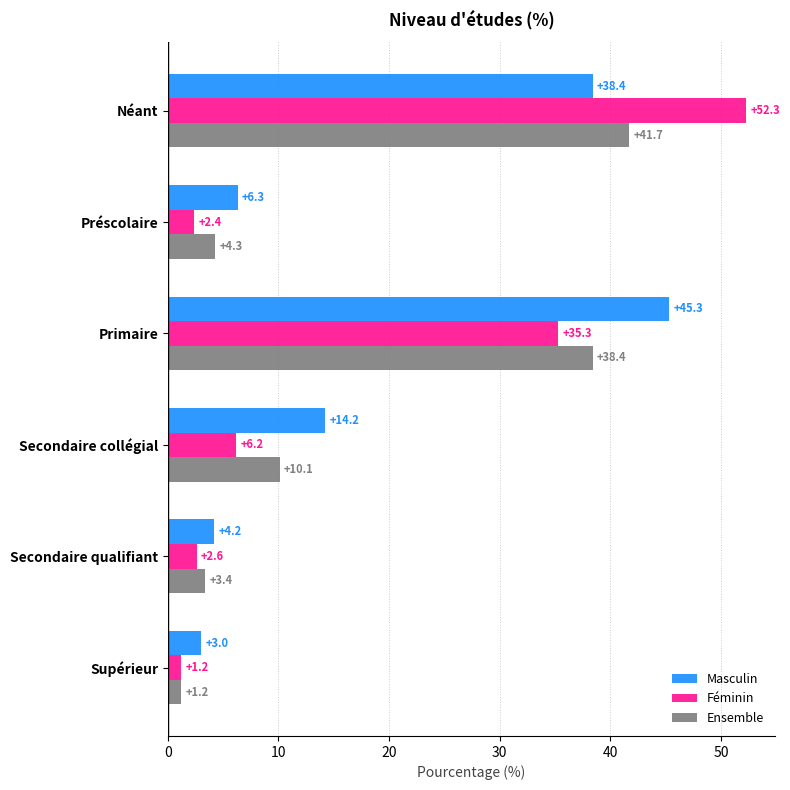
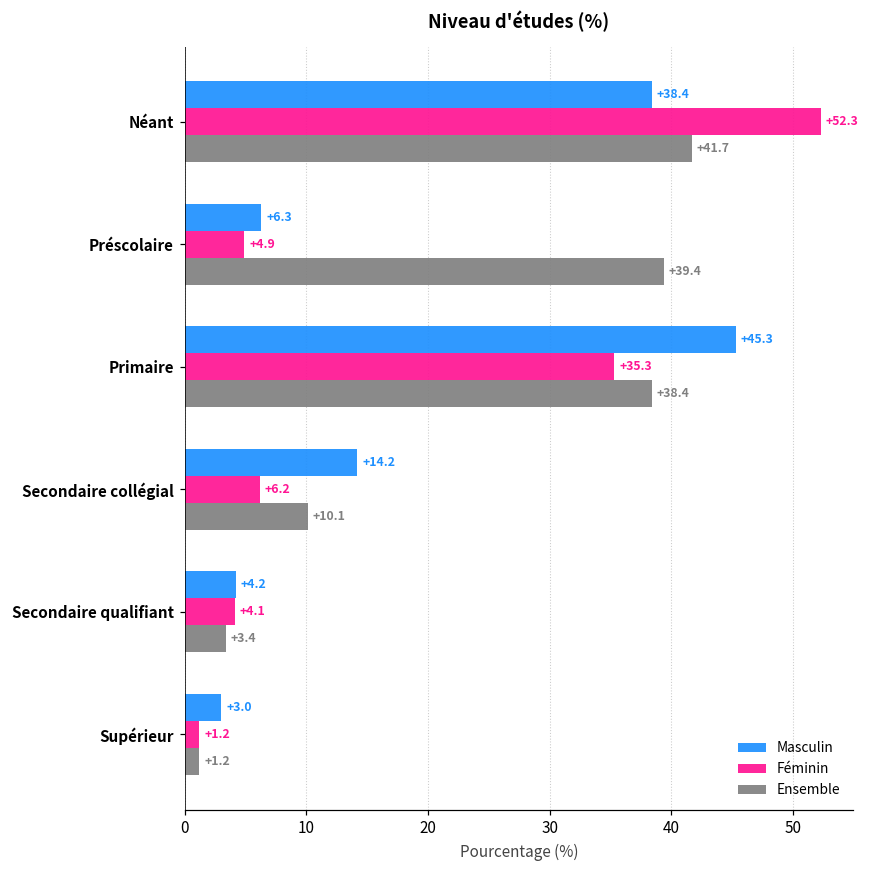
Féminin, Préscolaire: +2.4 -> +4.9
Ensemble, Préscolaire: +4.3 -> +39.4
Féminin, Secondaire qualifiant: +2.6 -> +4.1
